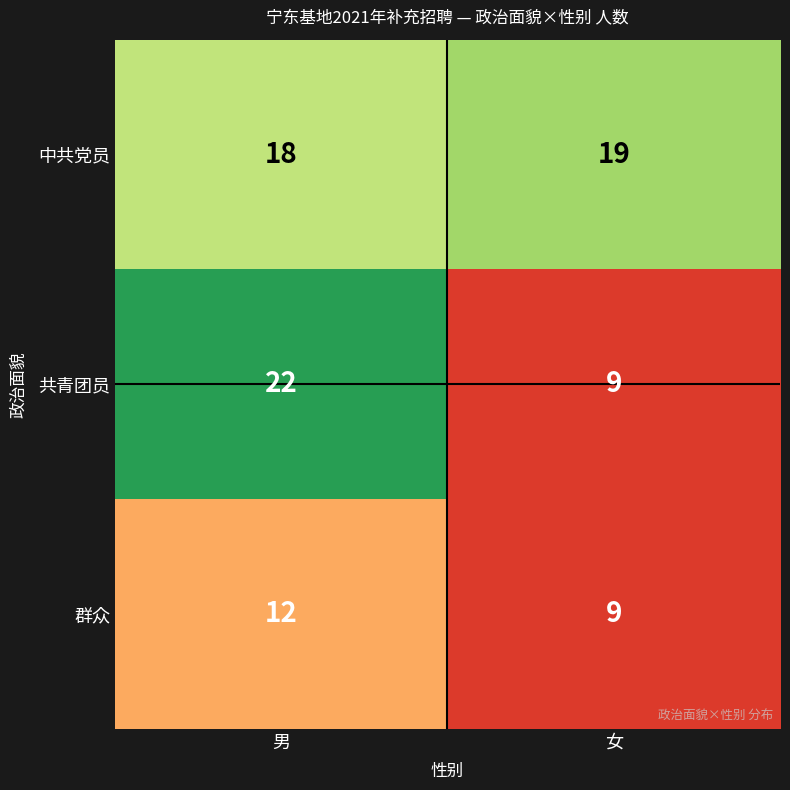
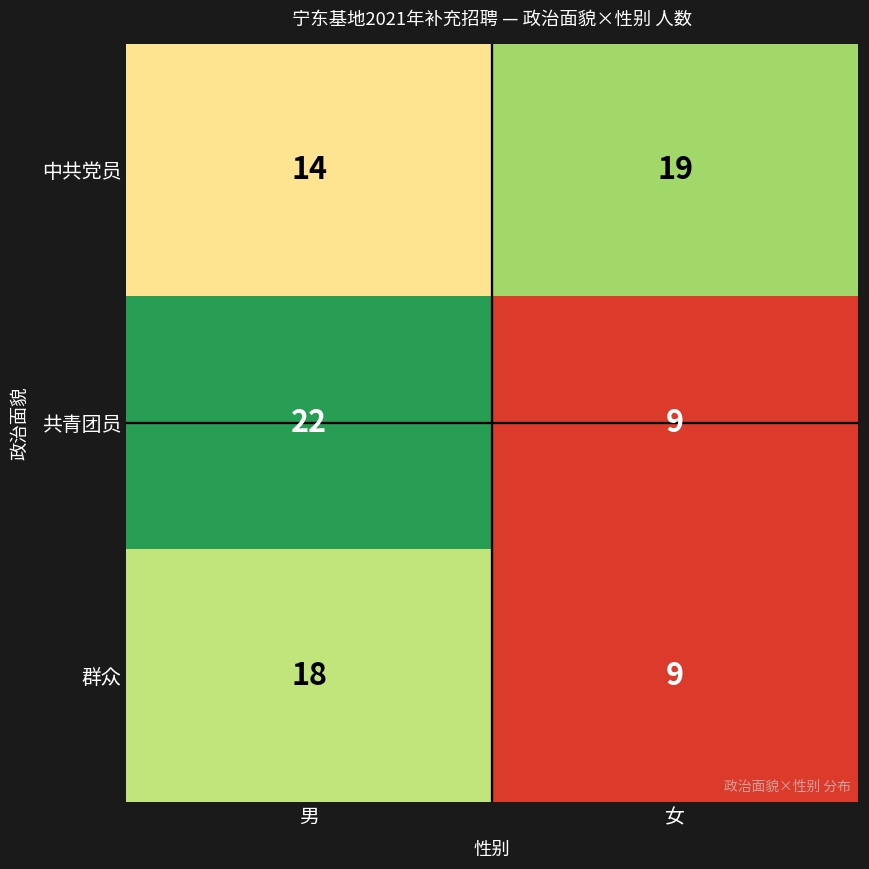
中共党员, 男: 18 -> 14
群众, 男: 12 -> 18
